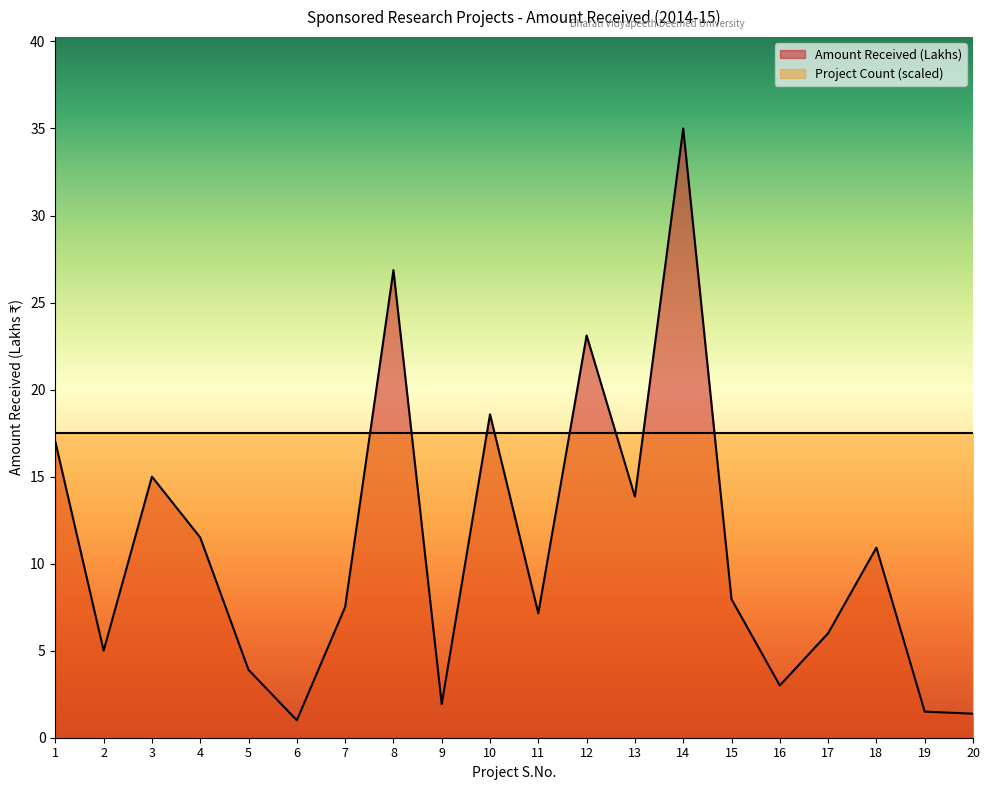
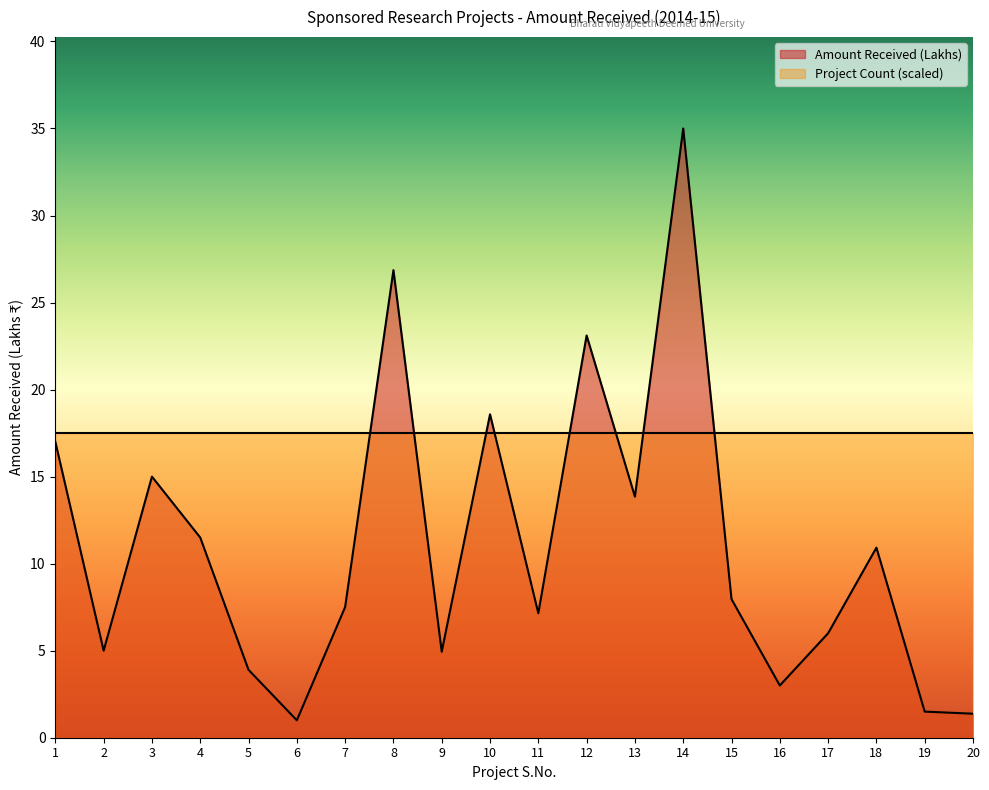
Amount Received (Lakhs), 9: 1.9 -> 4.9
